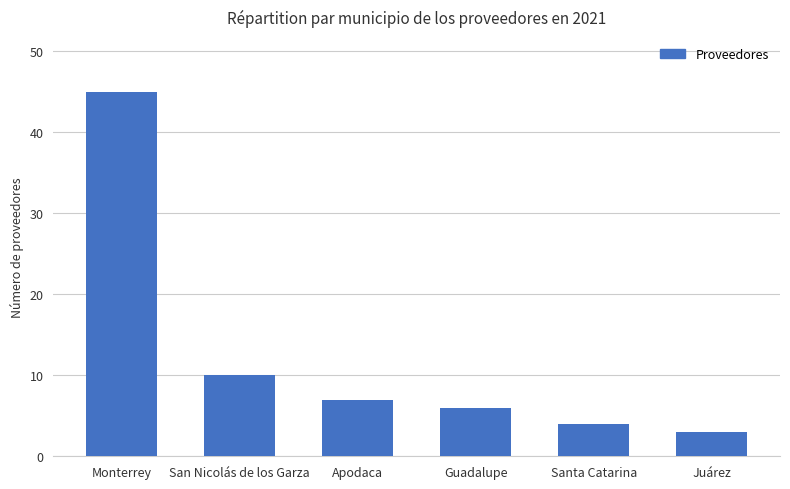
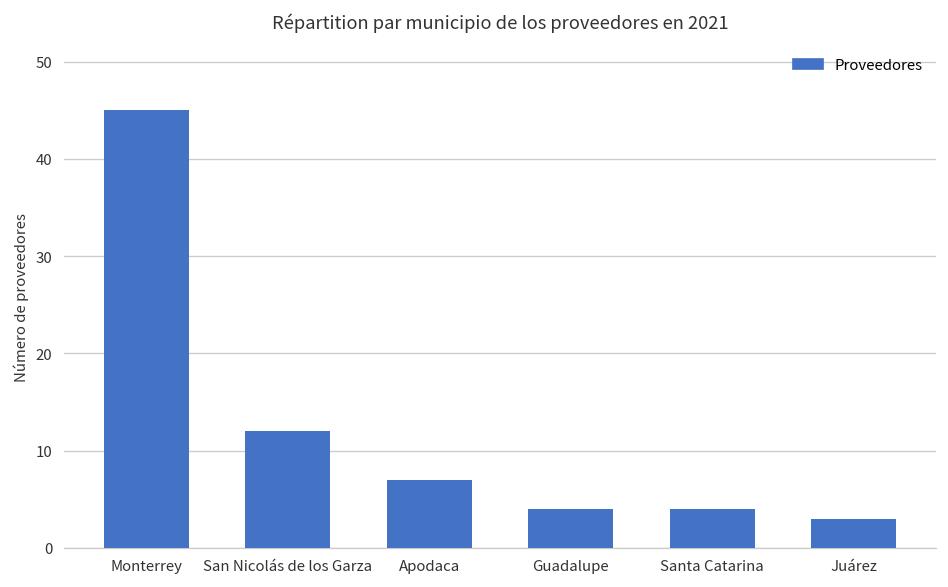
San Nicolás de los Garza: 10 -> 12
Guadalupe: 6 -> 4
